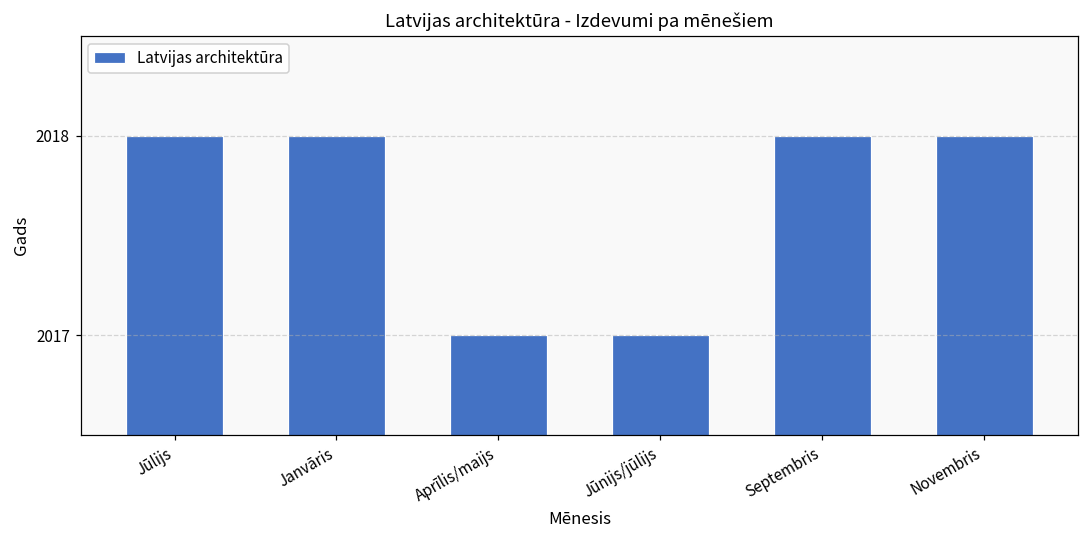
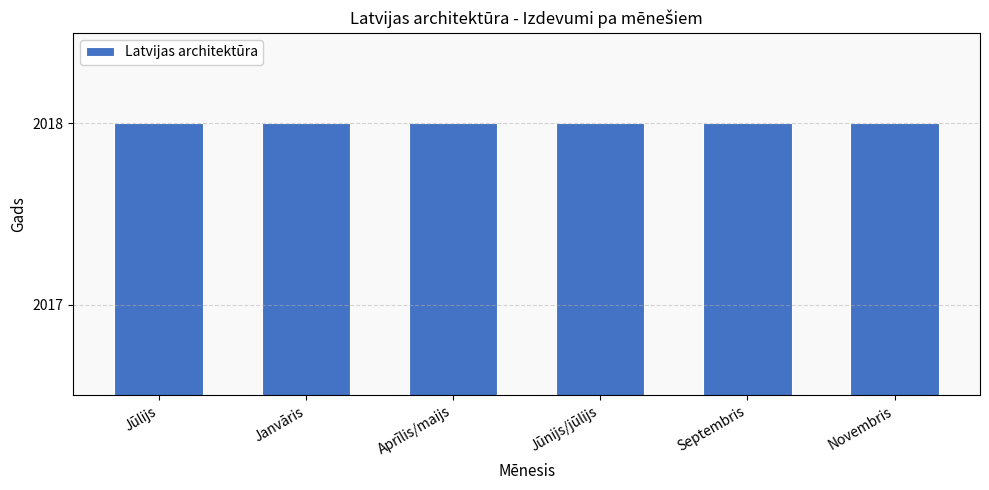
Aprīlis/maijs: 2017 -> 2018
Jūnijs/jūlijs: 2017 -> 2018
